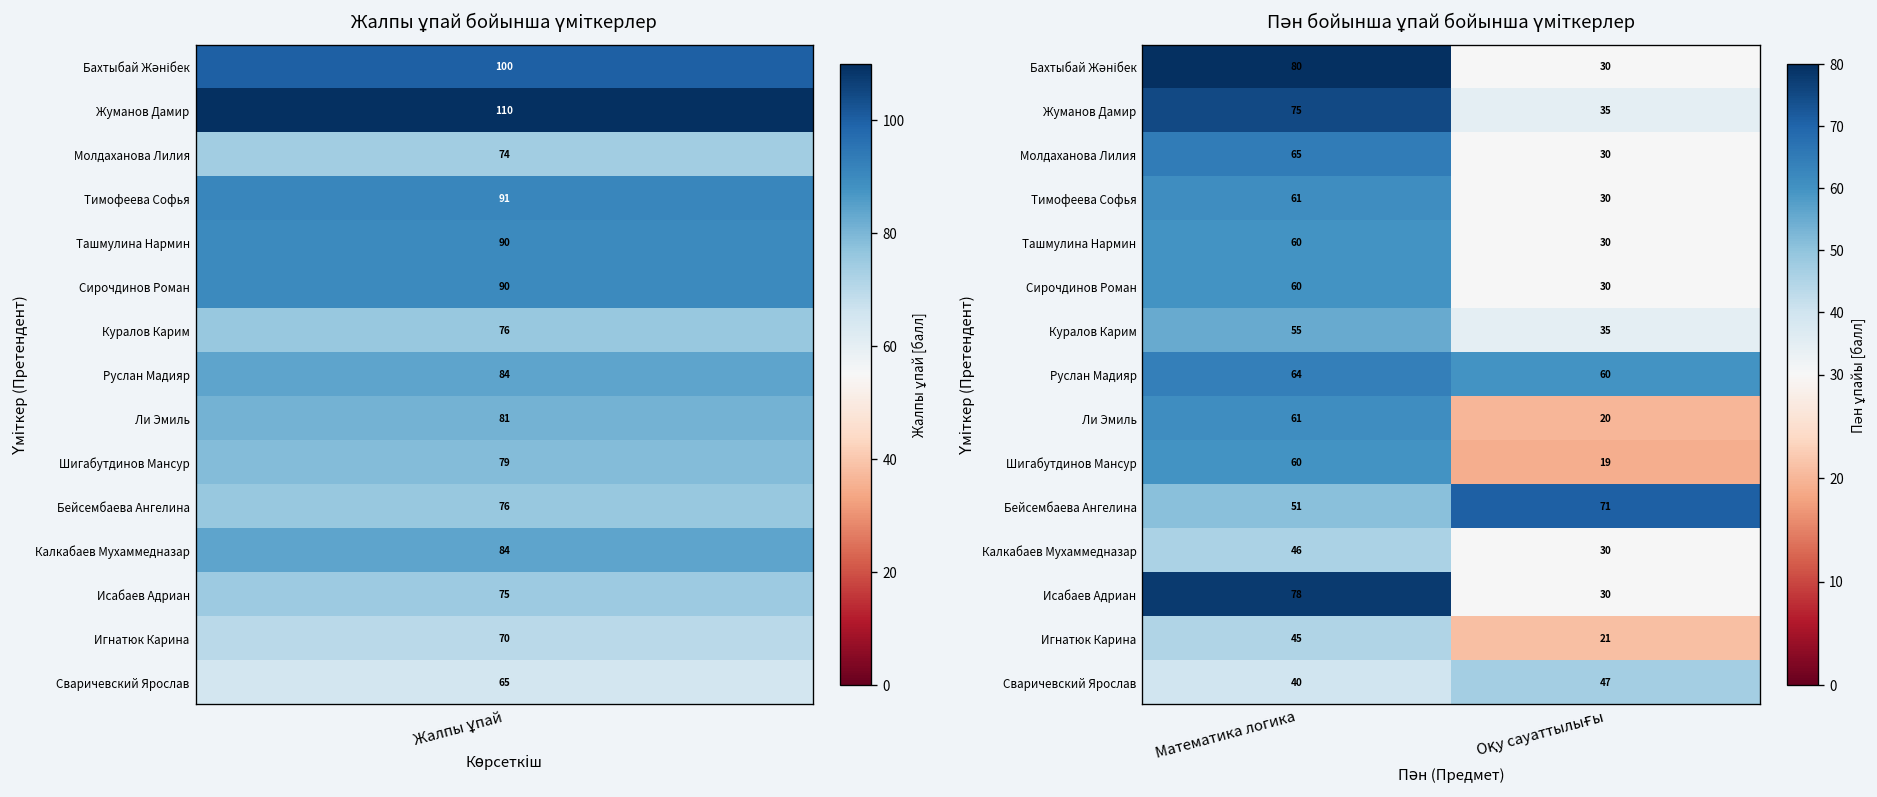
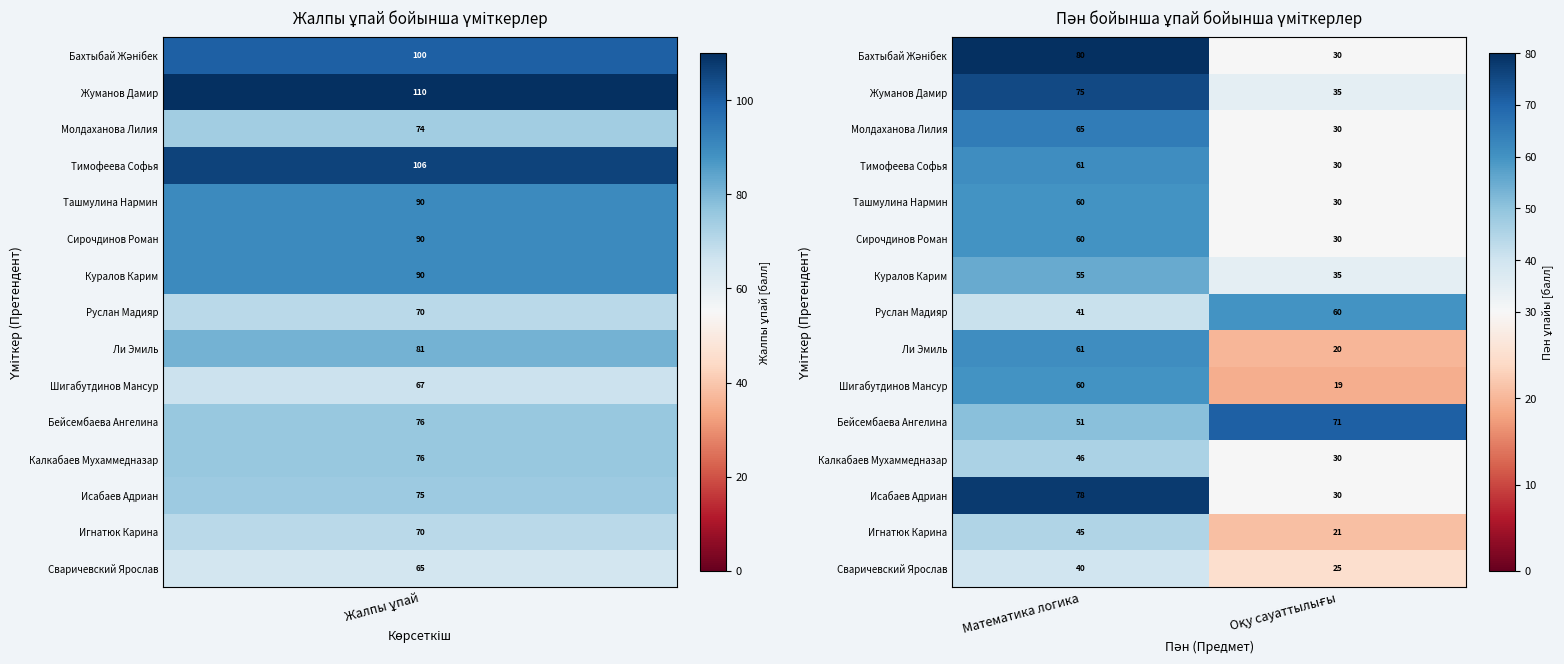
Жалпы ұпай бойынша үміткерлер, Тимофеева Софья, Жалпы ұпай: 91 -> 106
Жалпы ұпай бойынша үміткерлер, Куралов Карим, Жалпы ұпай: 76 -> 90
Жалпы ұпай бойынша үміткерлер, Руслан Мадияр, Жалпы ұпай: 84 -> 70
Жалпы ұпай бойынша үміткерлер, Шигабутдинов Мансур, Жалпы ұпай: 79 -> 67
Жалпы ұпай бойынша үміткерлер, Калкабаев Мухаммедназар, Жалпы ұпай: 84 -> 76
Пән бойынша ұпай бойынша үміткерлер, Руслан Мадияр, Математика логика: 64 -> 41
Пән бойынша ұпай бойынша үміткерлер, Сваричевский Ярослав, Оқу сауаттылығы: 47 -> 25
